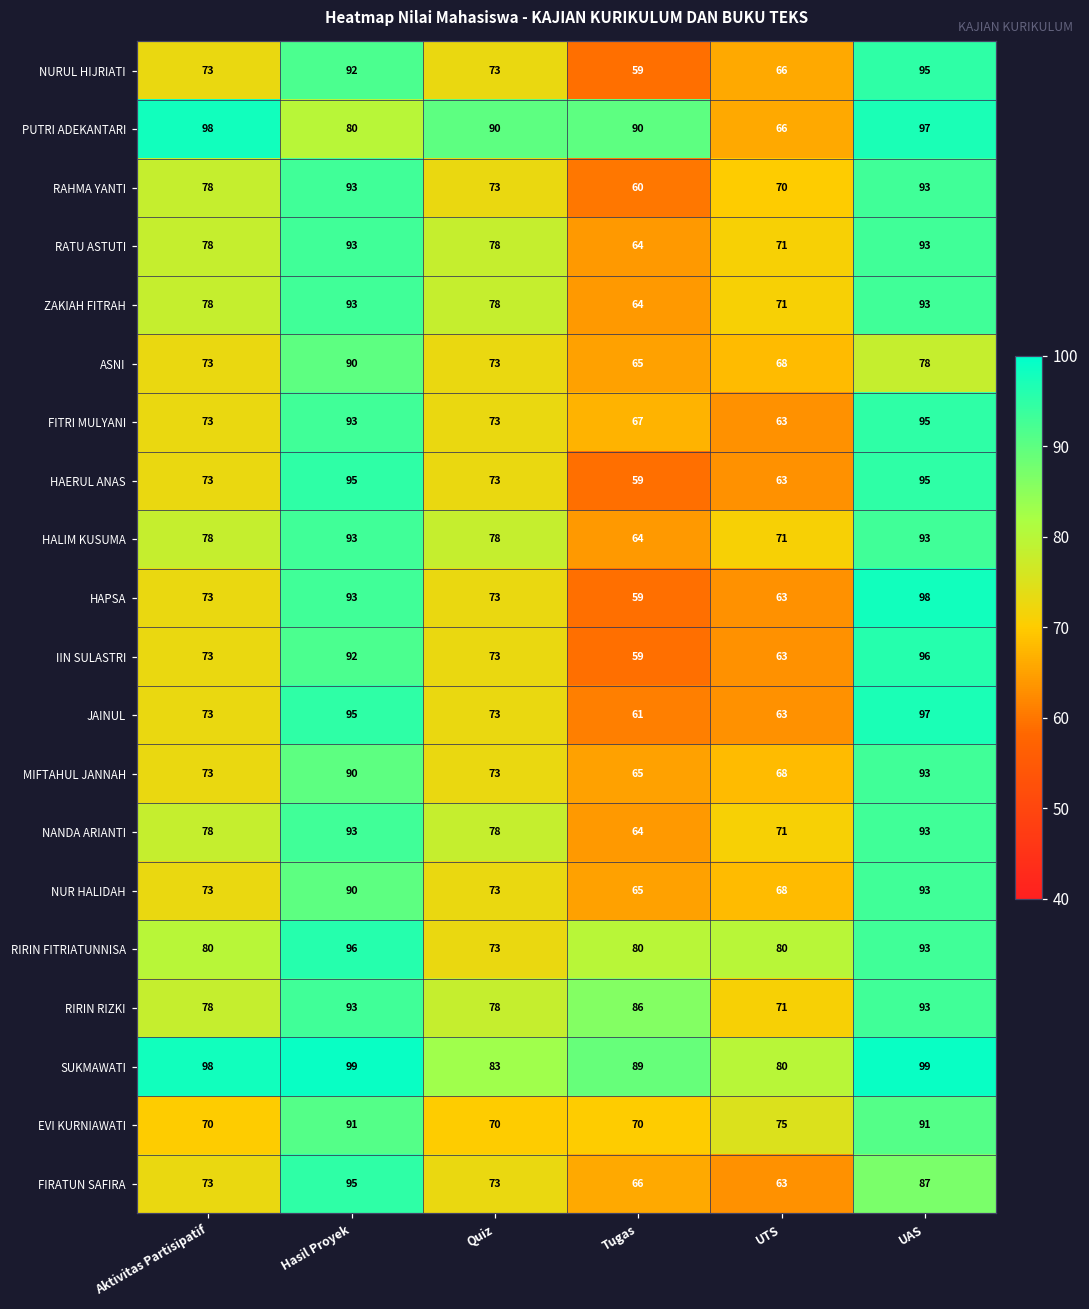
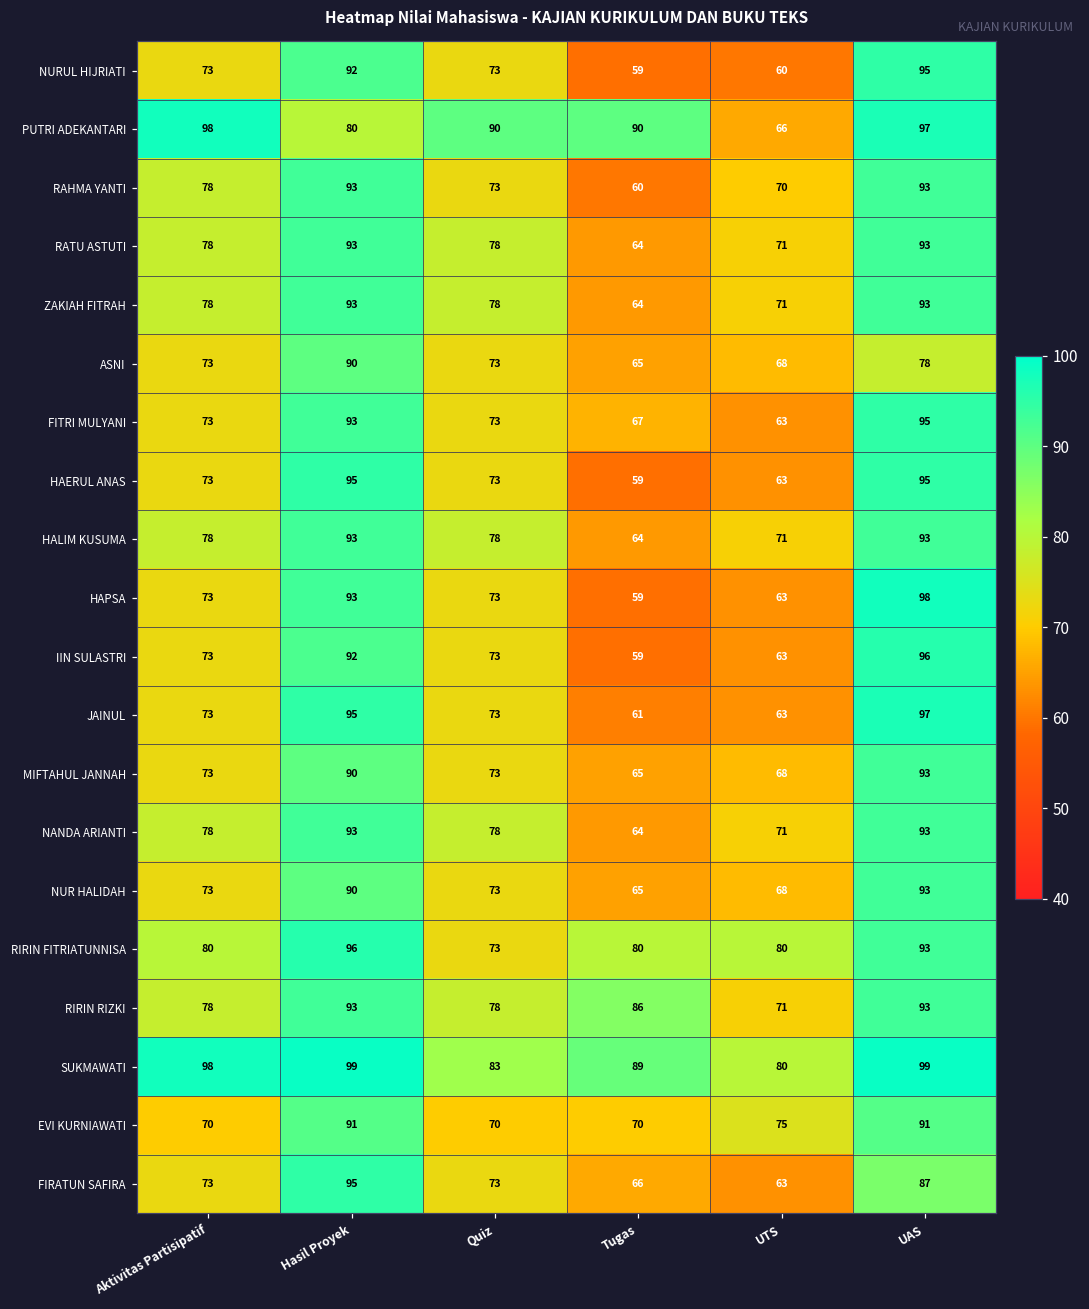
NURUL HIJRIATI, UTS: 66 -> 60
